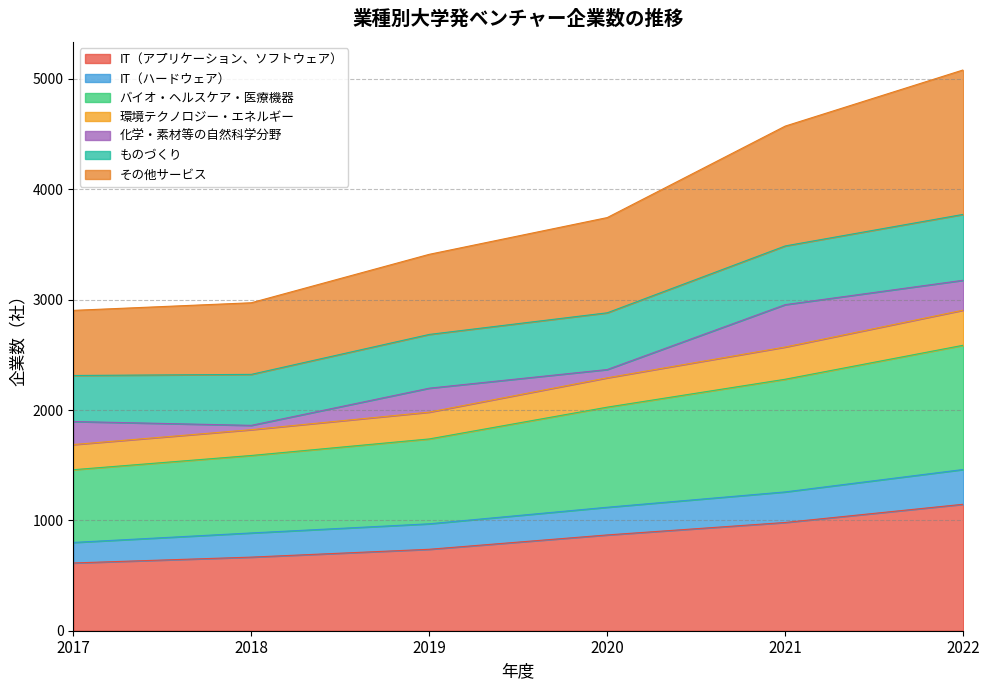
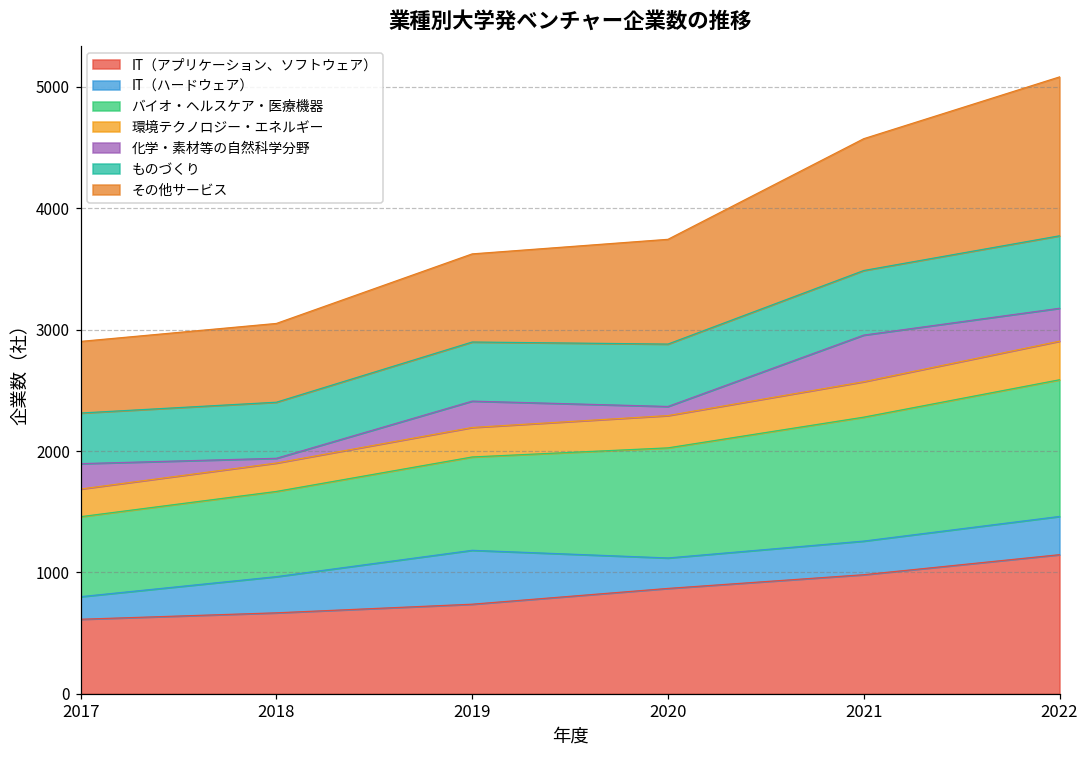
IT（ハードウェア）, 2018: 220 -> 300
IT（ハードウェア）, 2019: 230 -> 440
